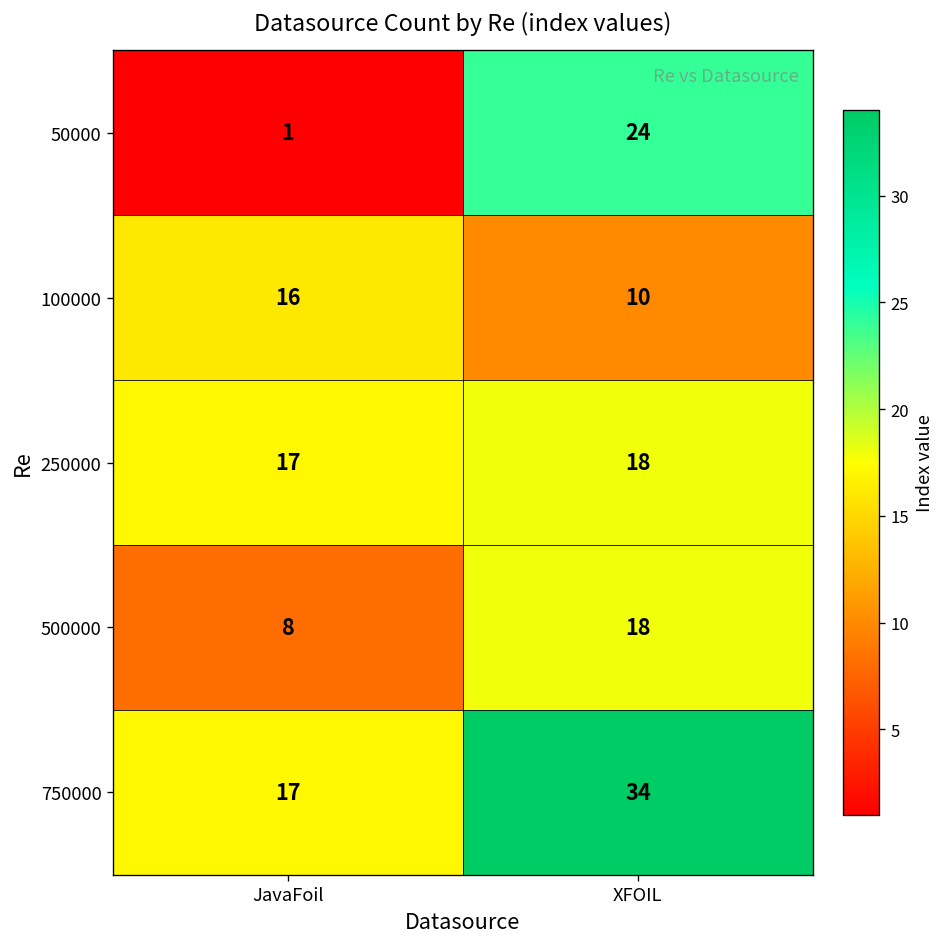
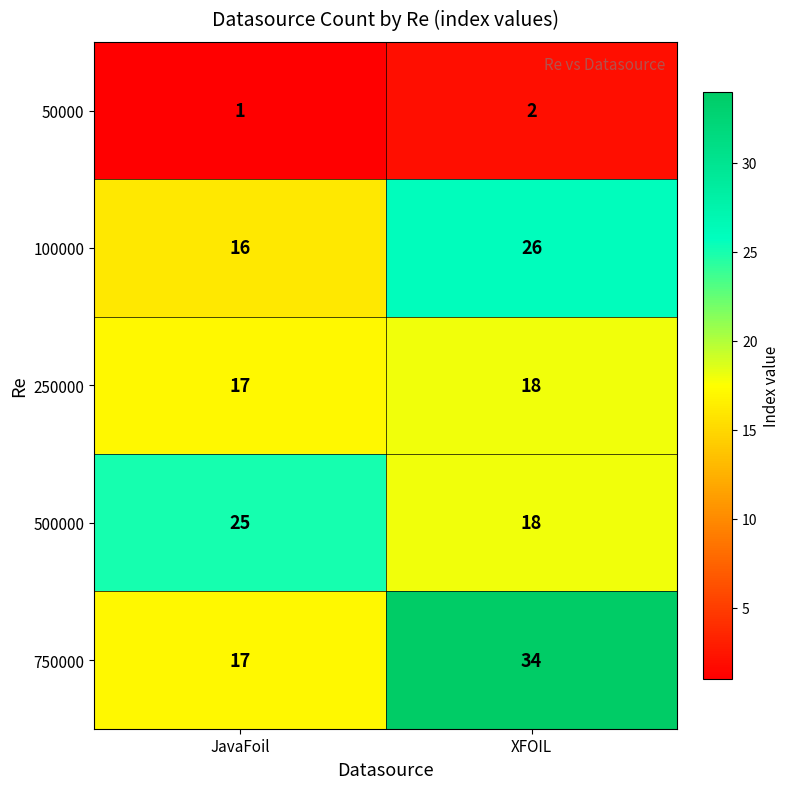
50000, XFOIL: 24 -> 2
100000, XFOIL: 10 -> 26
500000, JavaFoil: 8 -> 25
